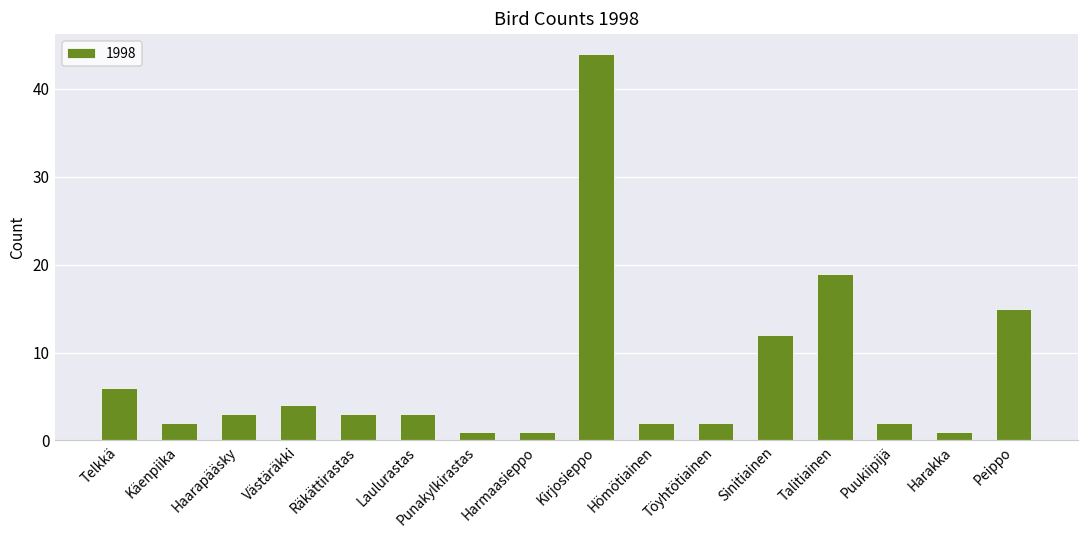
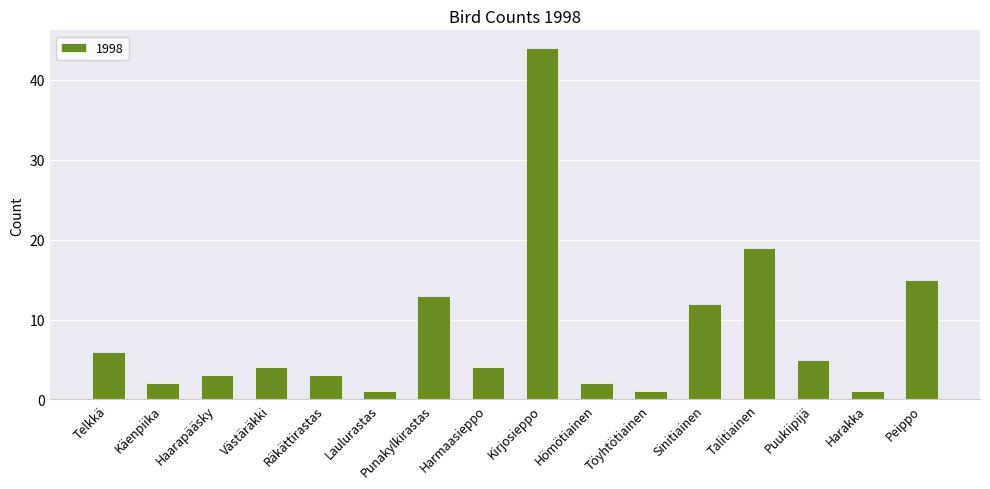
Laulurastas: 3 -> 1
Punakylkirastas: 1 -> 13
Harmaasieppo: 1 -> 4
Töyhtötiainen: 2 -> 1
Puukiipijä: 2 -> 5
